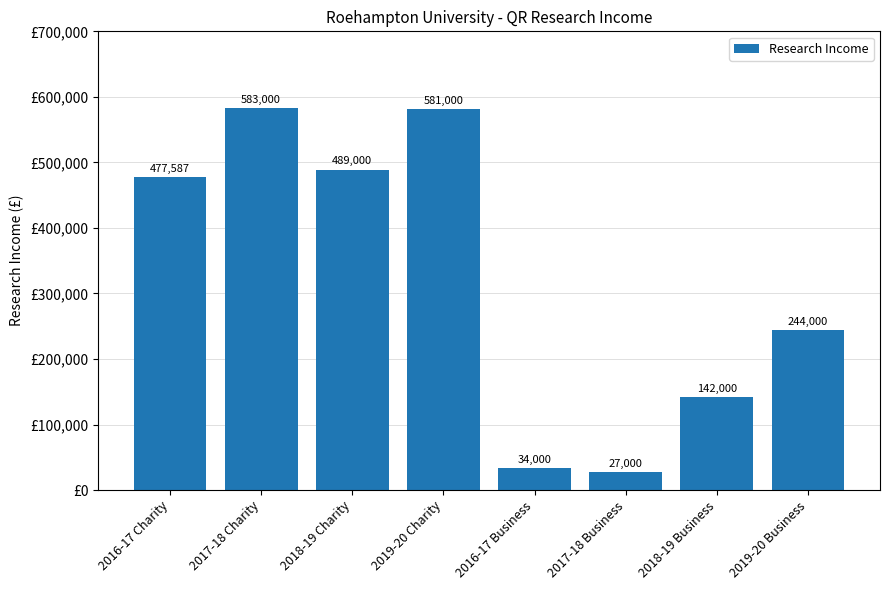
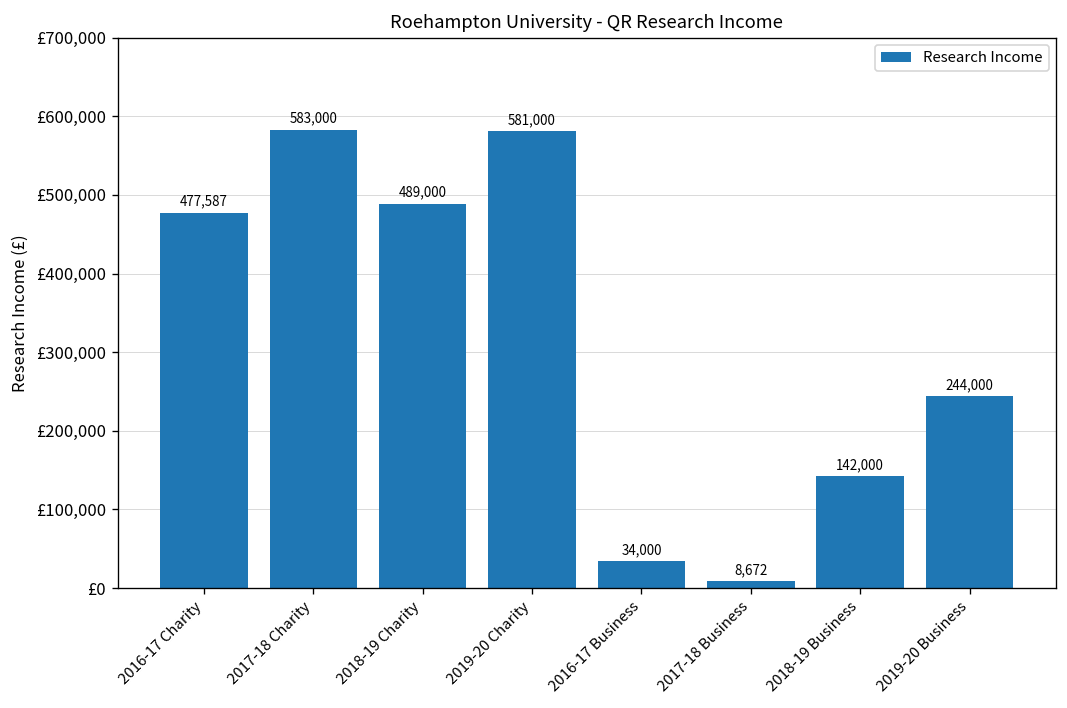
2017-18 Business: 27,000 -> 8,672
